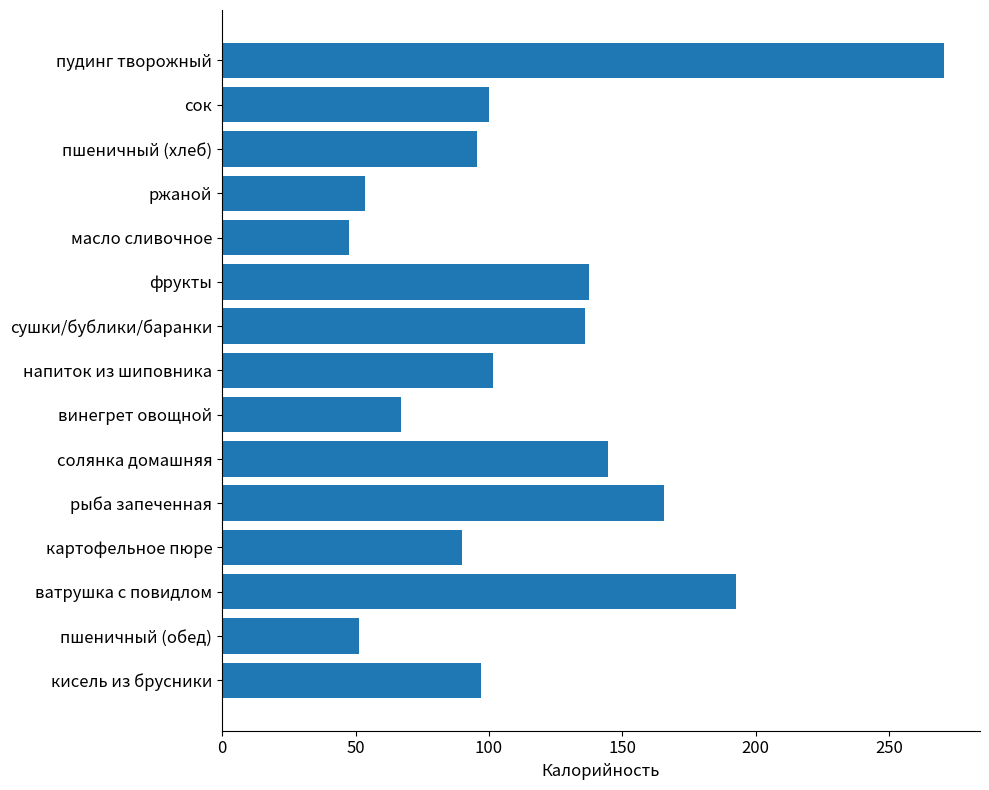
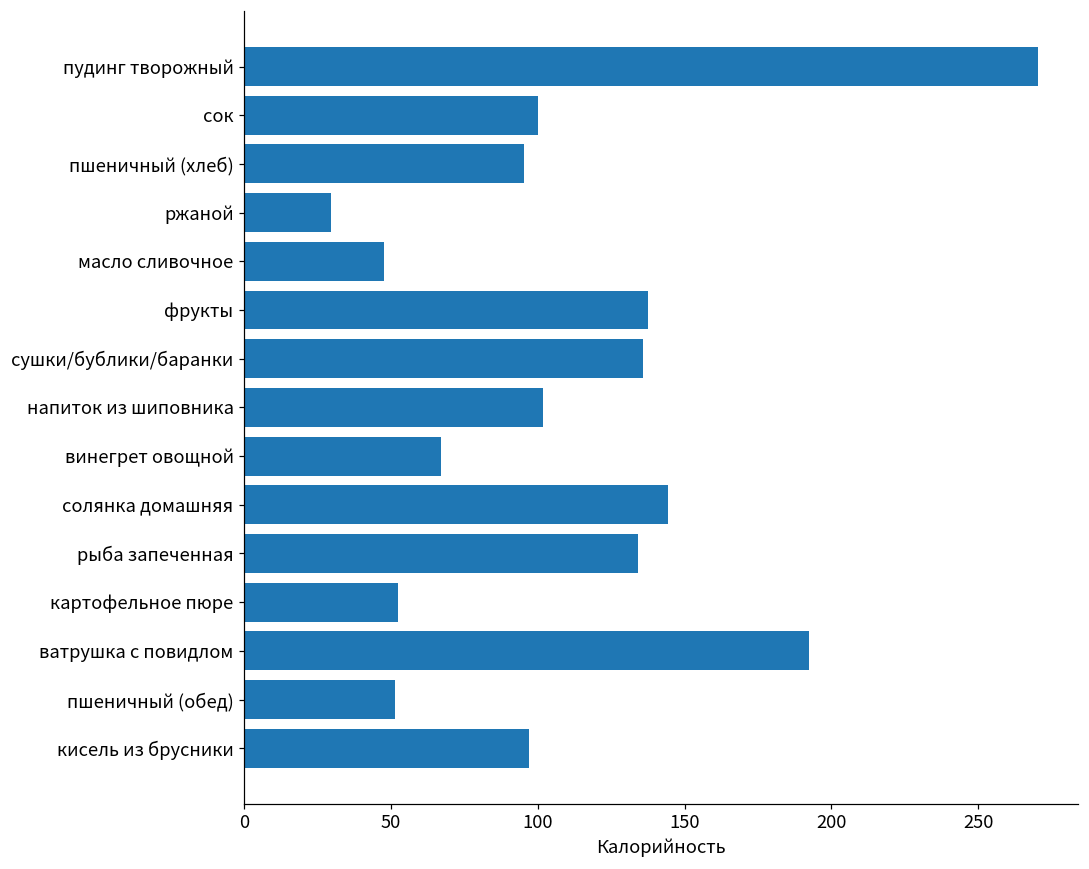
ржаной: 53 -> 30
рыба запеченная: 166 -> 134
картофельное пюре: 90 -> 53
